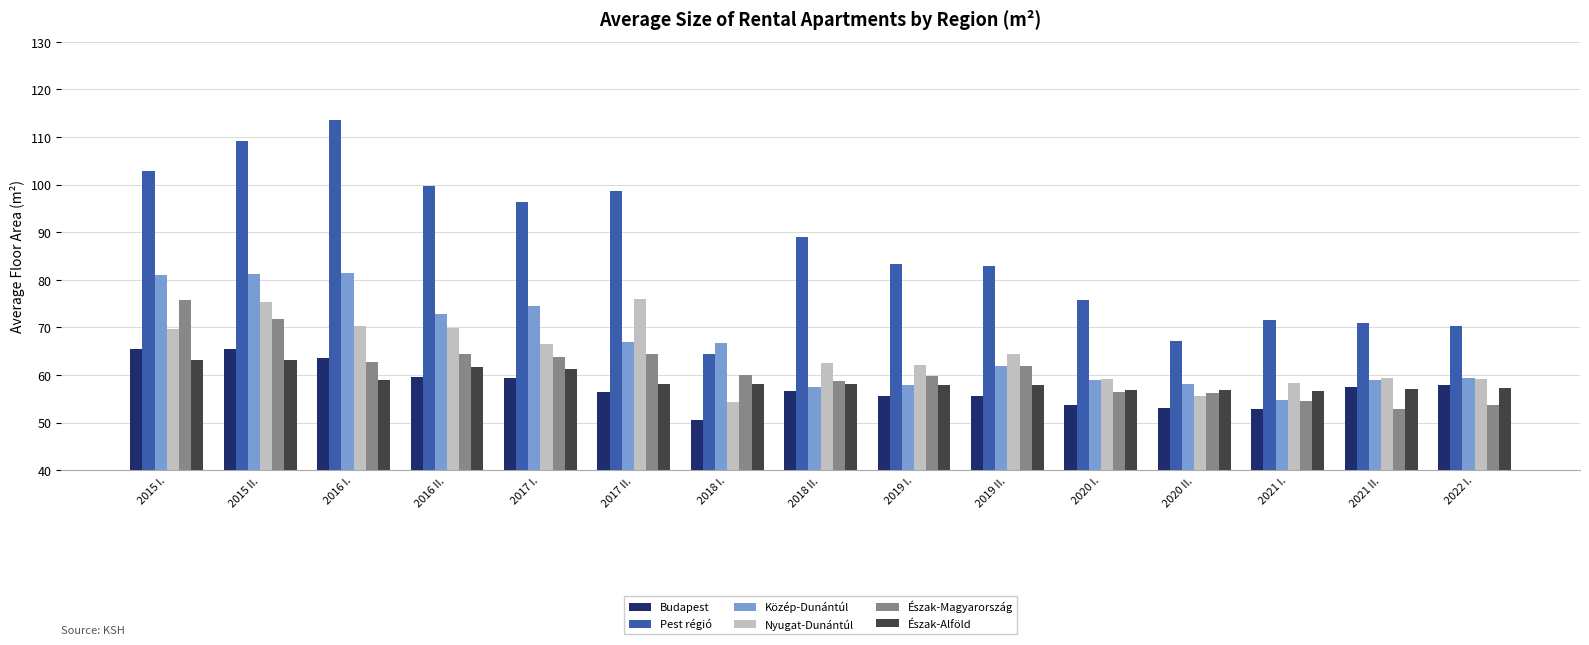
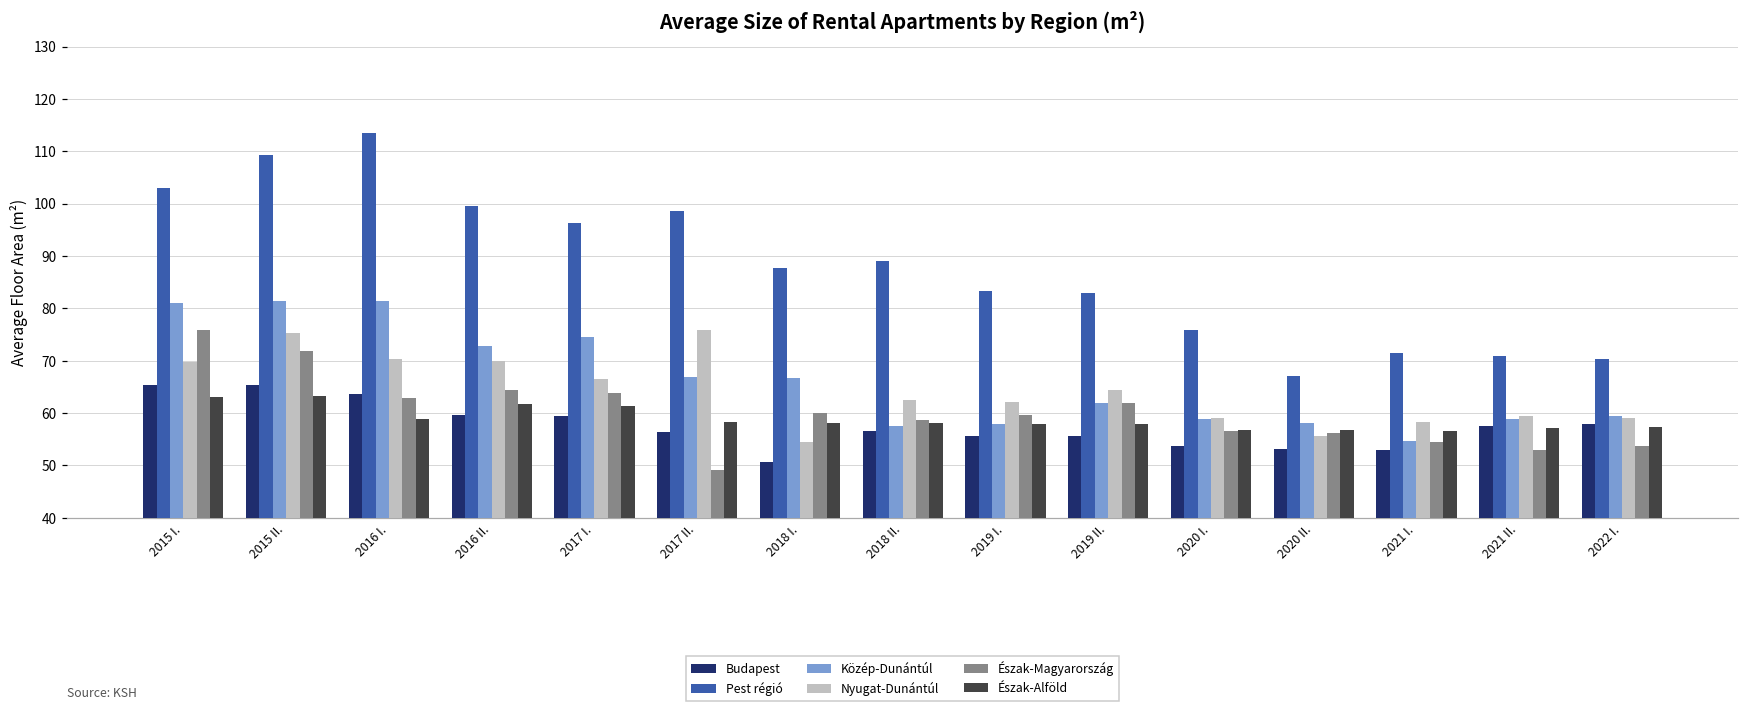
Észak-Magyarország, 2017 II.: 64 -> 49
Pest régió, 2018 I.: 64 -> 88
